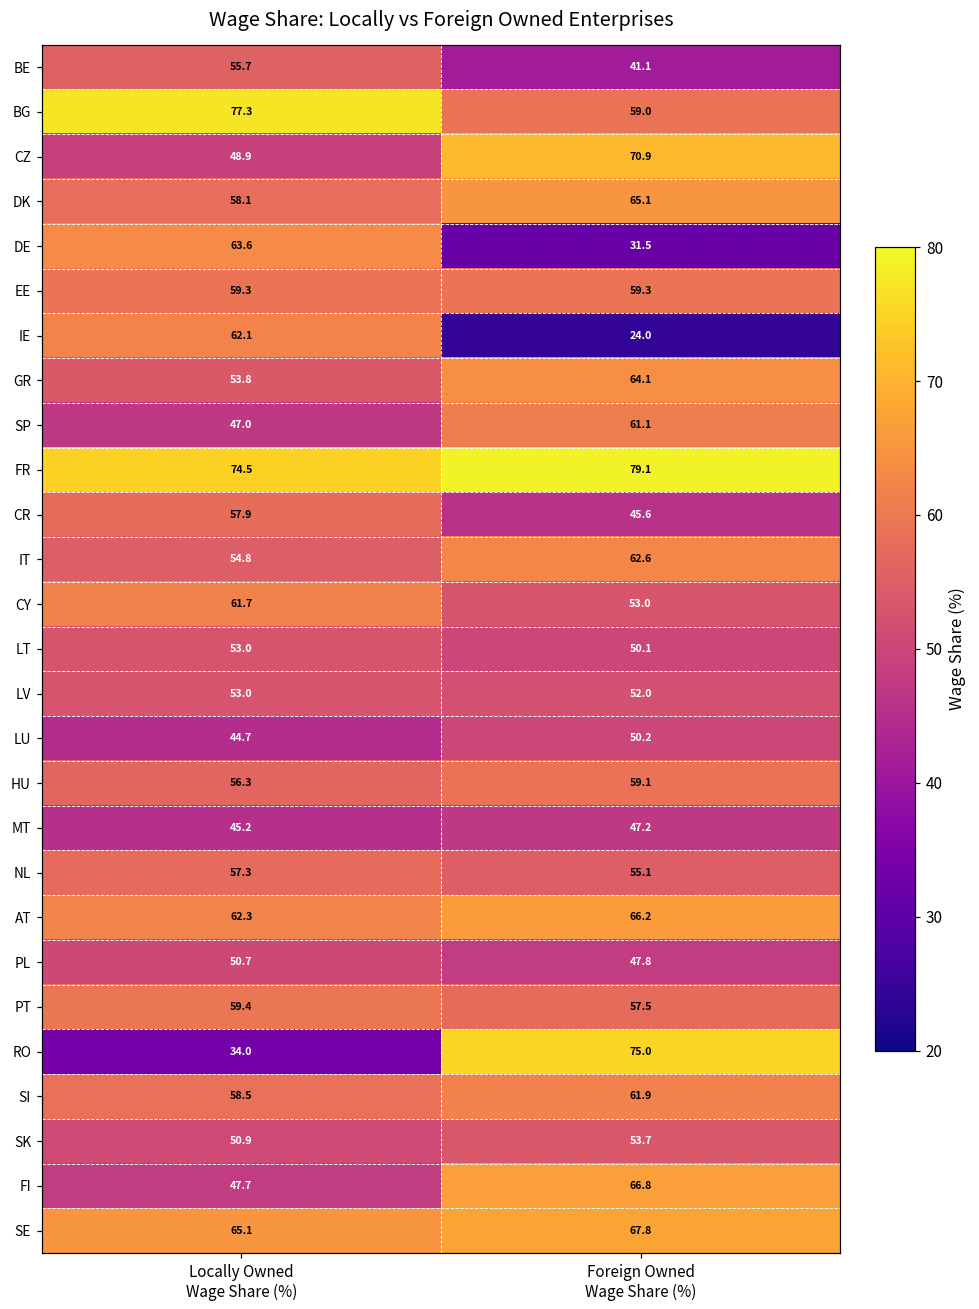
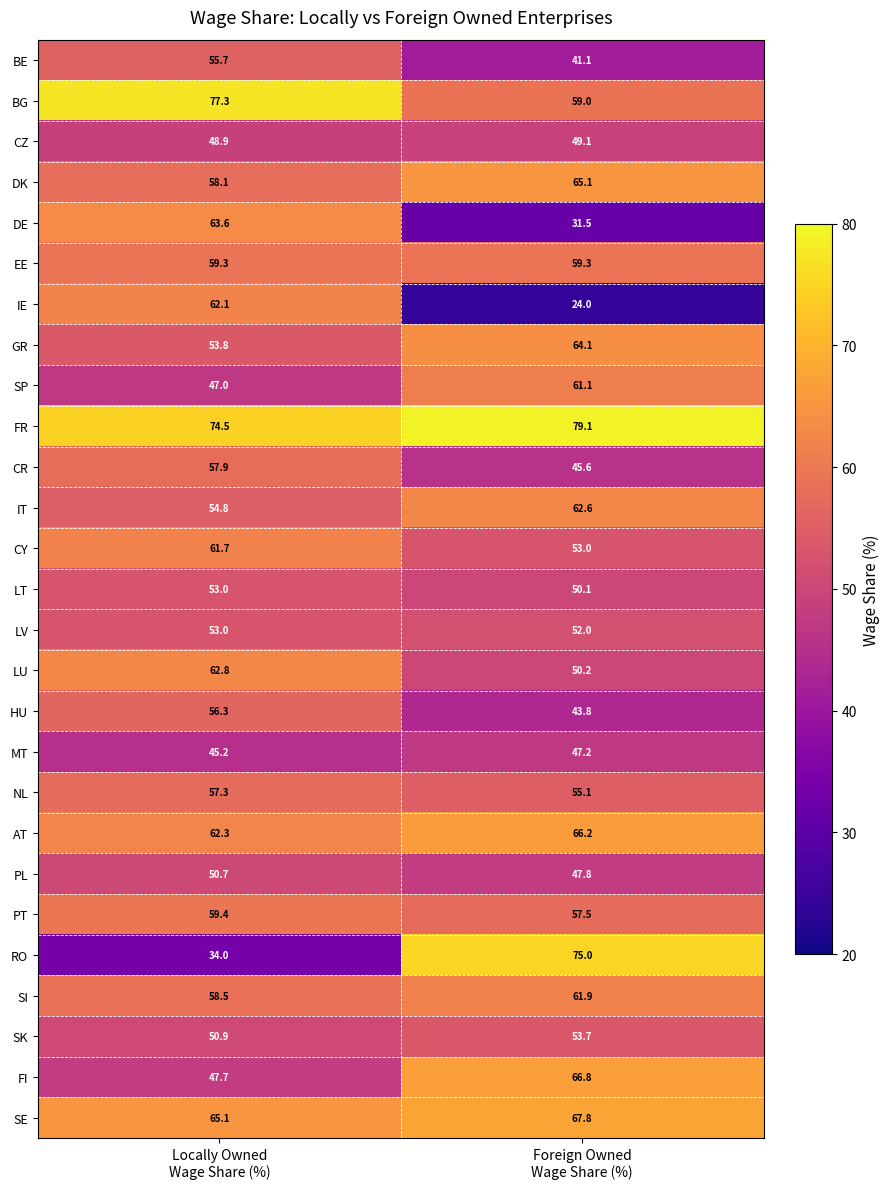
CZ, Foreign Owned Wage Share (%): 70.9 -> 49.1
LU, Locally Owned Wage Share (%): 44.7 -> 62.8
HU, Foreign Owned Wage Share (%): 59.1 -> 43.8
